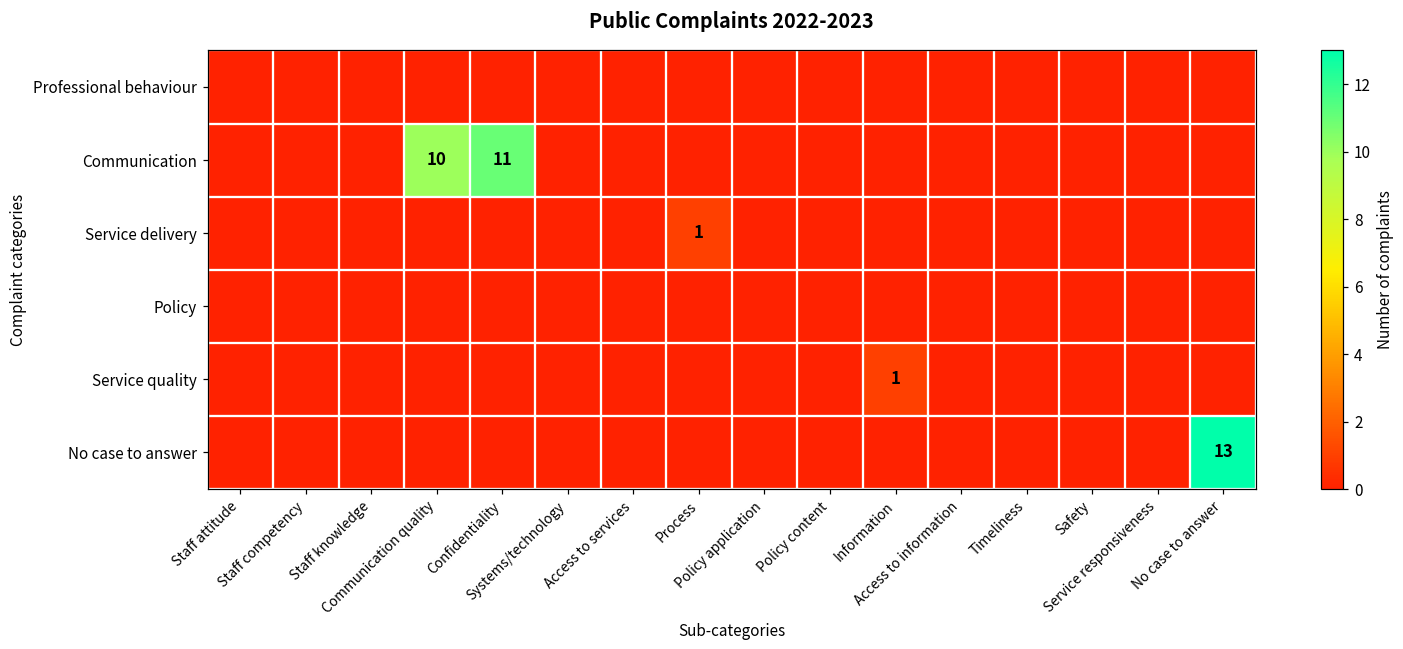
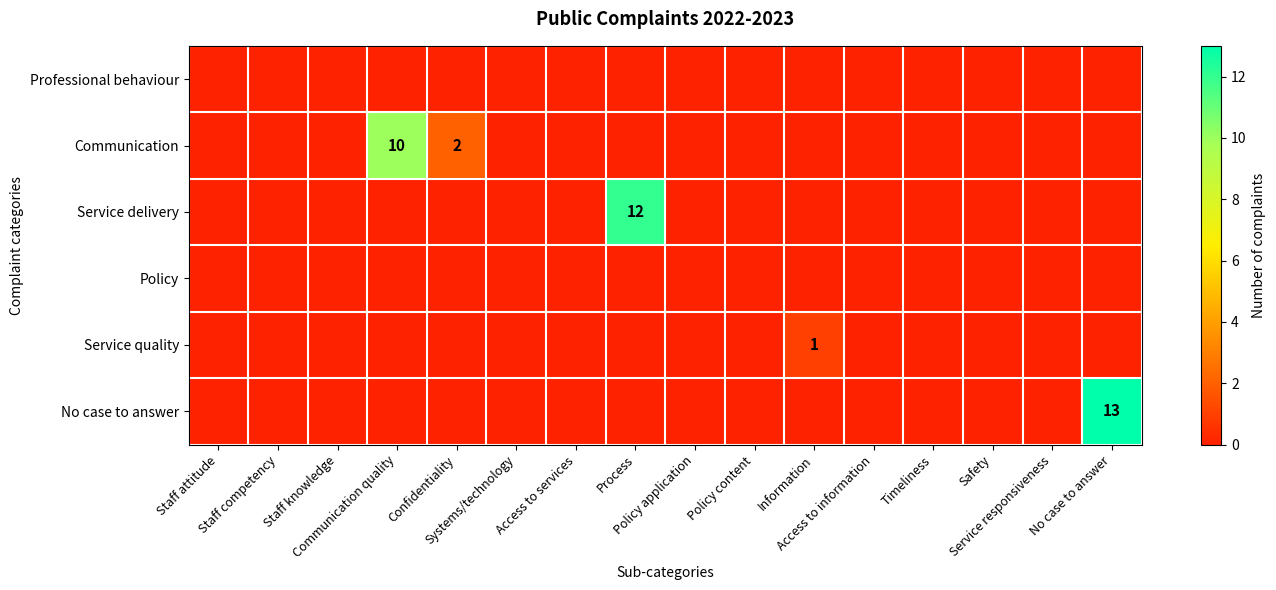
Communication, Confidentiality: 11 -> 2
Service delivery, Process: 1 -> 12
